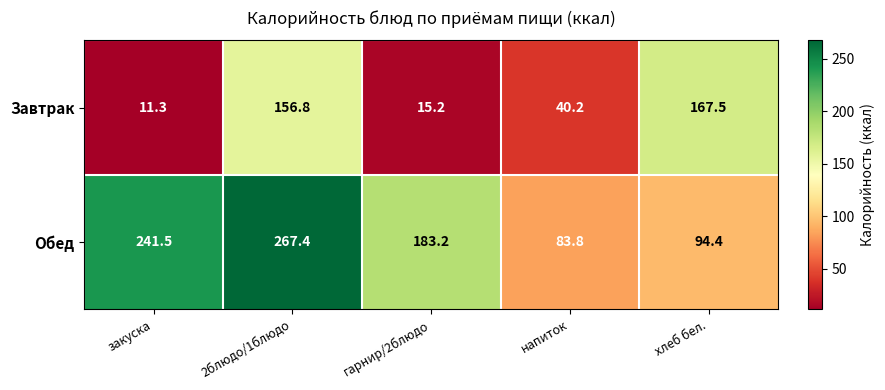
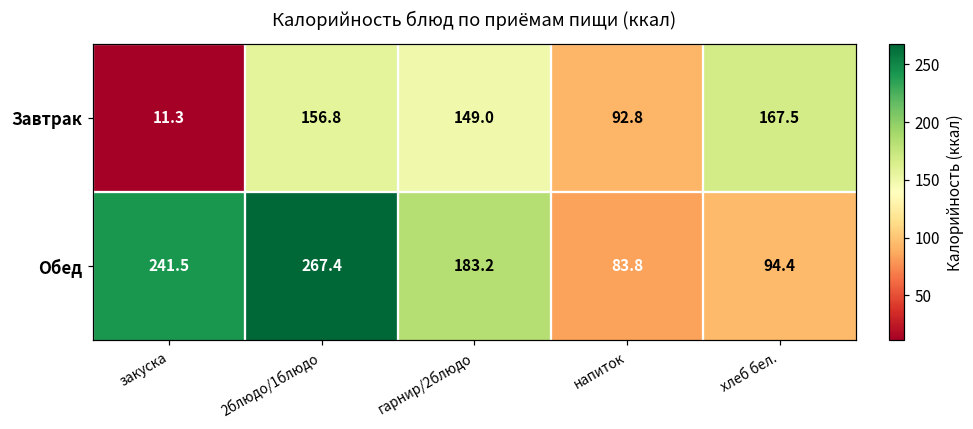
Завтрак, гарнир/2блюдо: 15.2 -> 149.0
Завтрак, напиток: 40.2 -> 92.8
